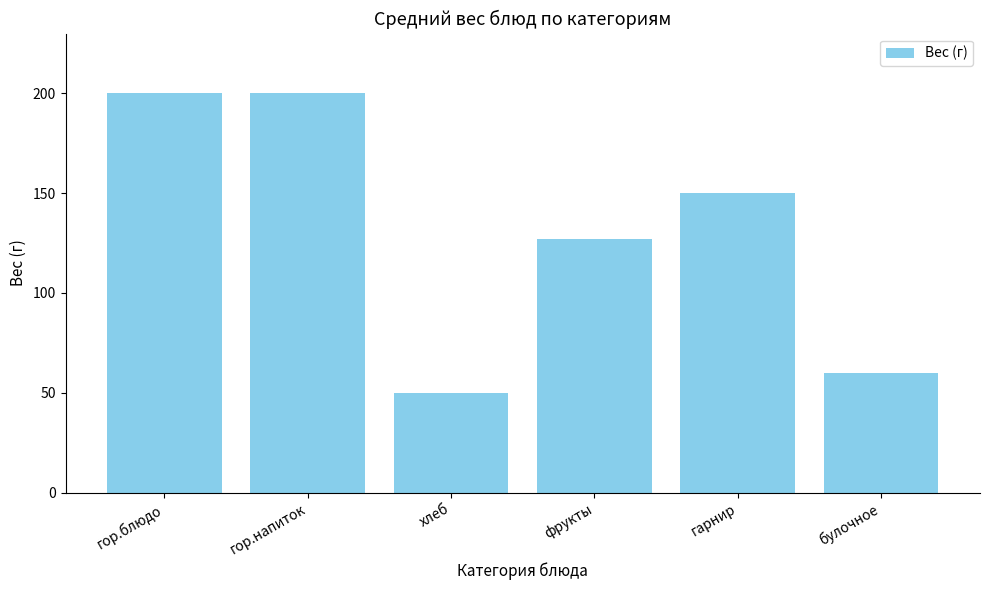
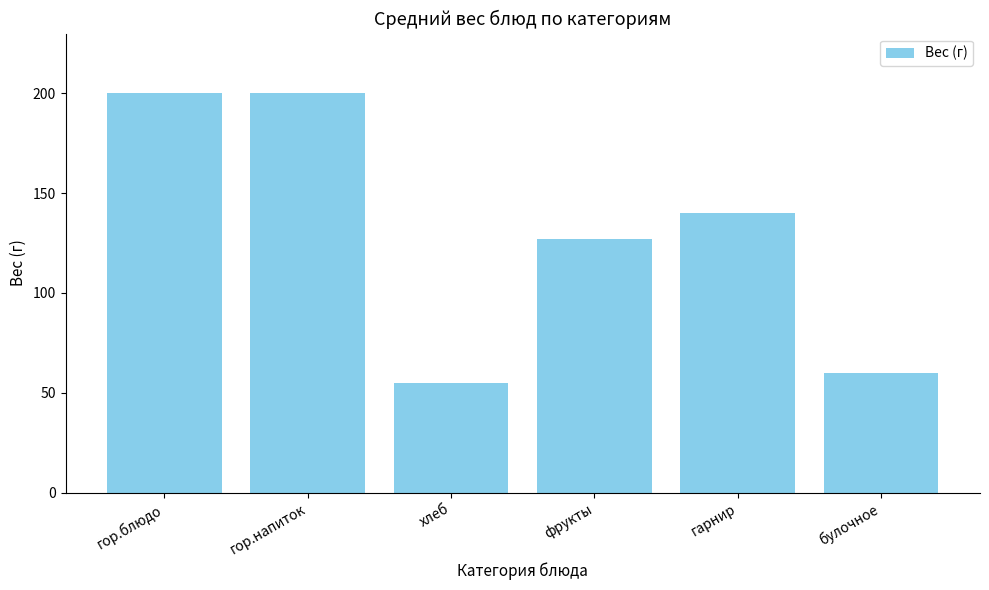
хлеб: 50 -> 55
гарнир: 150 -> 140
